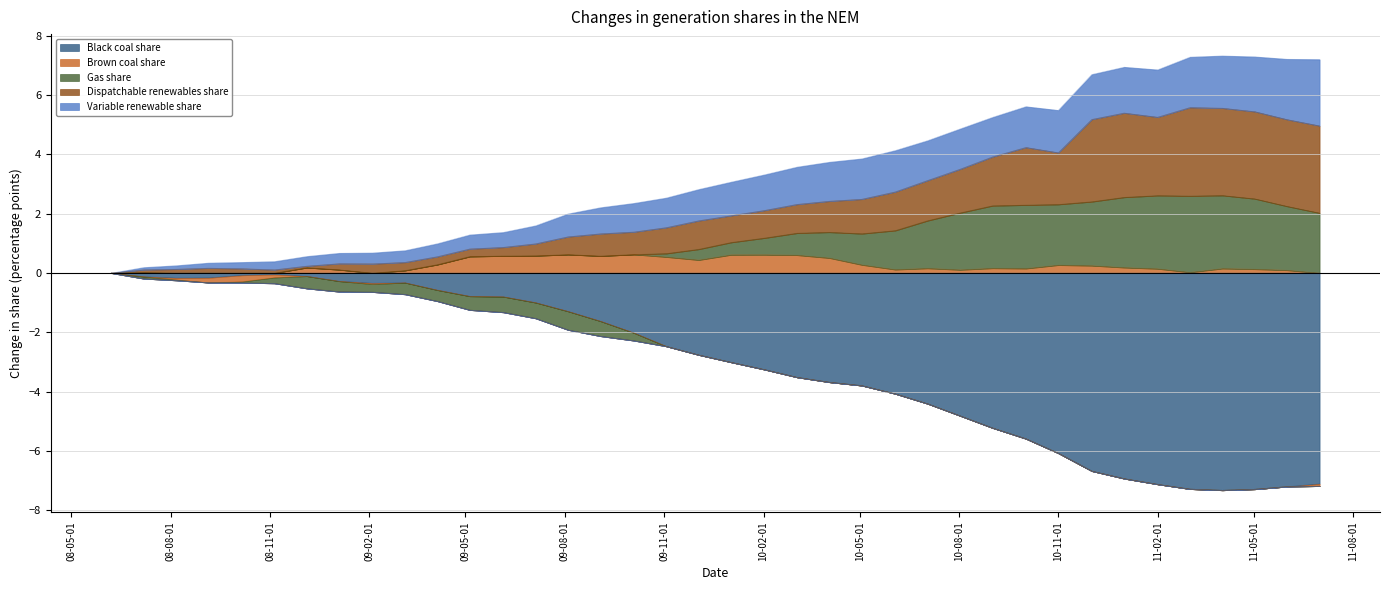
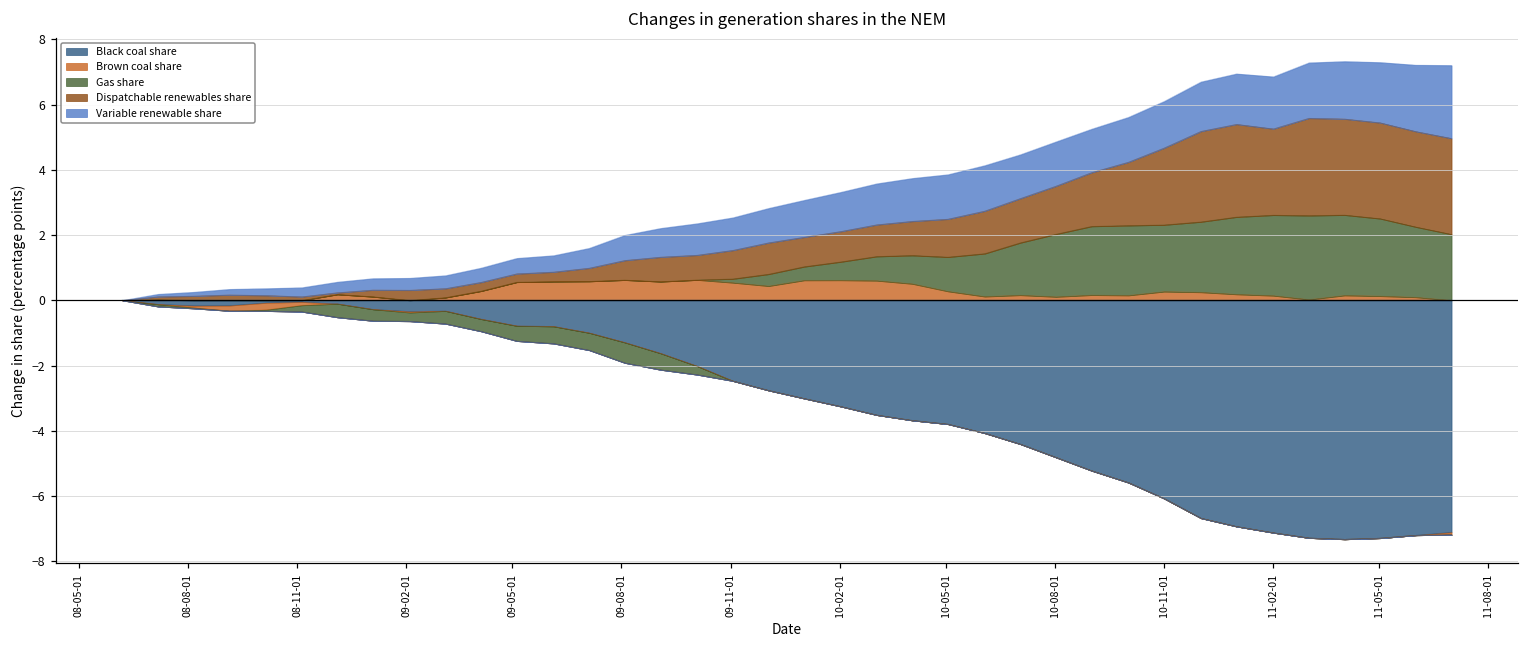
Dispatchable renewables share, 10-11-01: 1.7 -> 2.4
